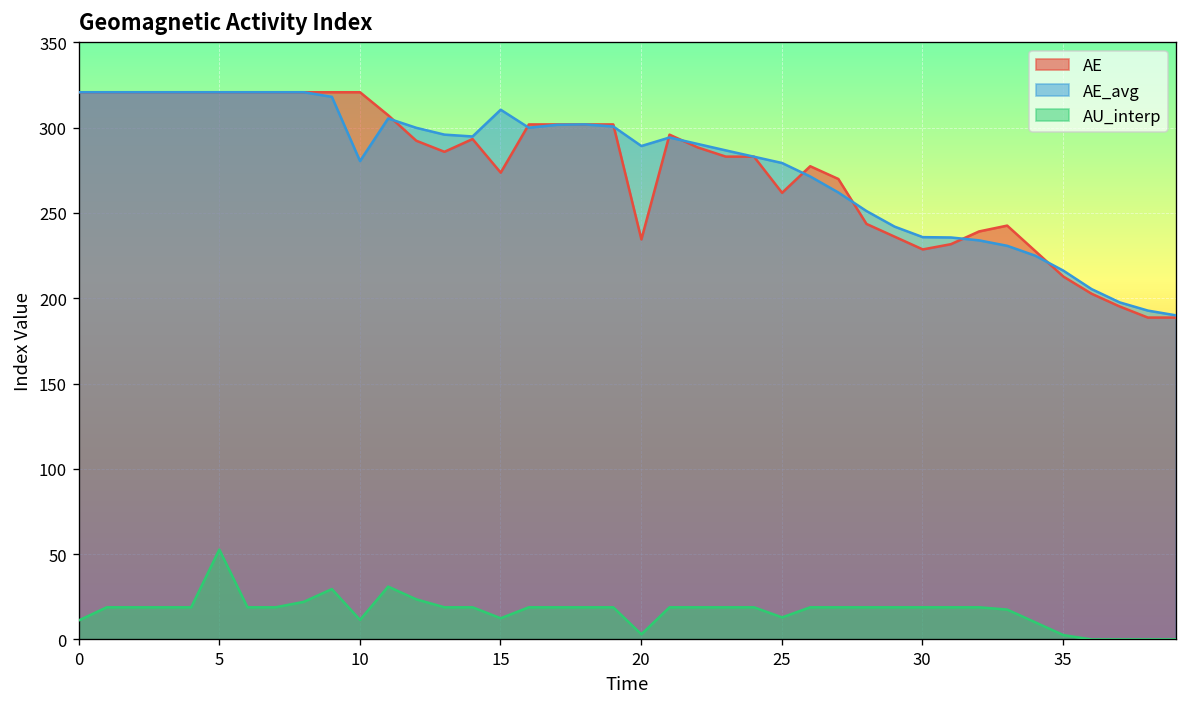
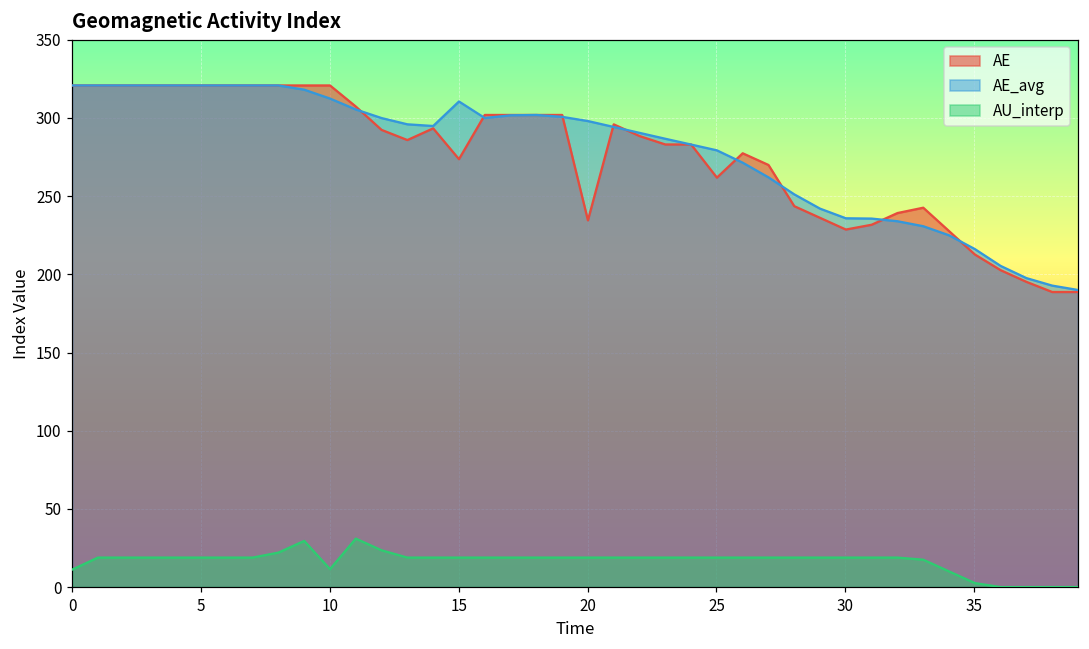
AU_interp, 5: 53 -> 19
AE_avg, 10: 280 -> 312
AU_interp, 15: 12 -> 19
AE_avg, 20: 289 -> 298
AU_interp, 20: 3 -> 19
AU_interp, 25: 13 -> 19
